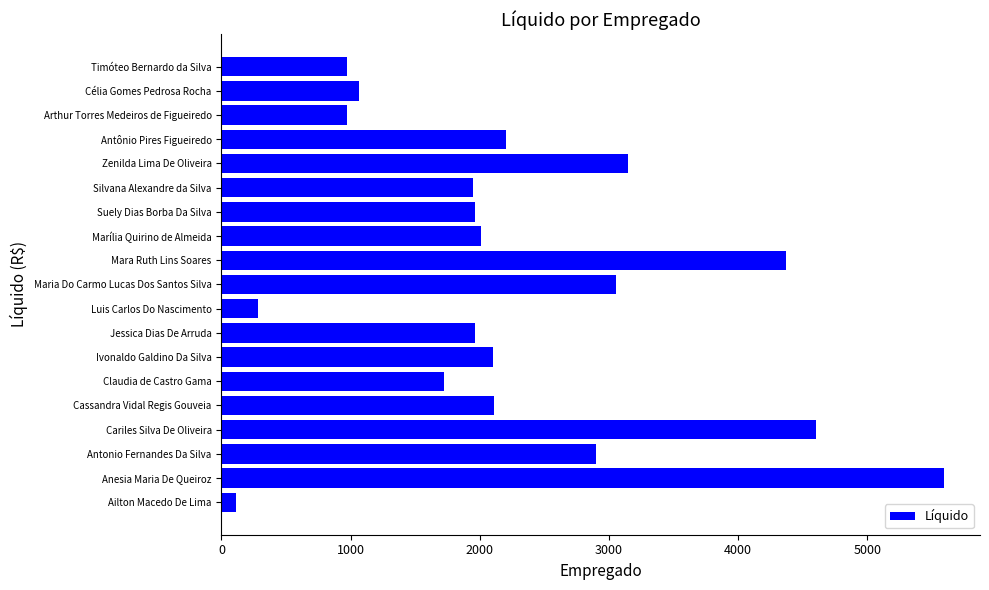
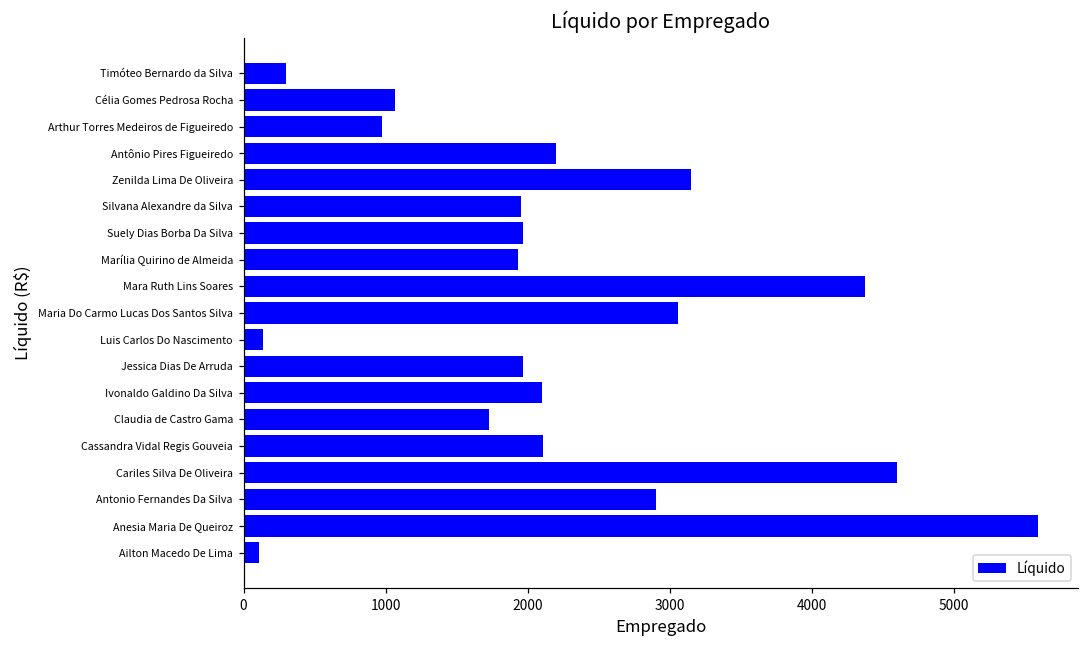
Timóteo Bernardo da Silva: 970 -> 300
Marília Quirino de Almeida: 2010 -> 1930
Luis Carlos Do Nascimento: 280 -> 140
